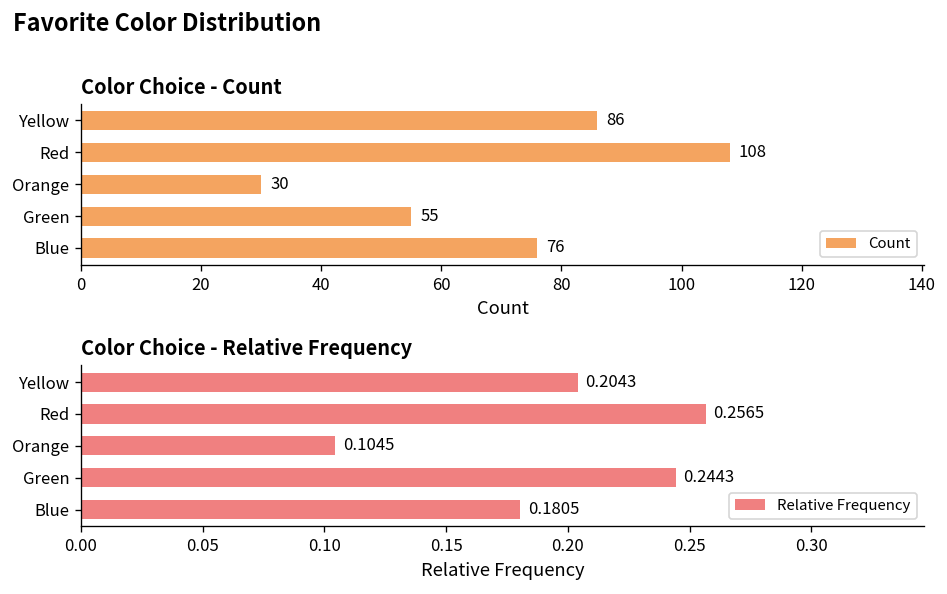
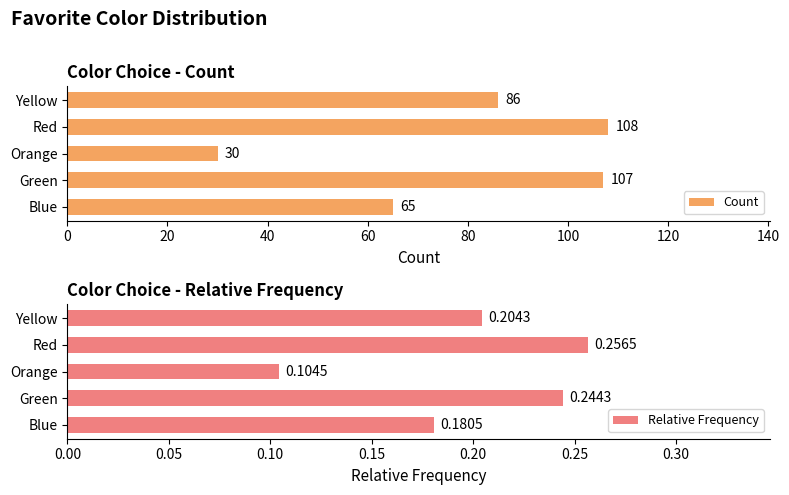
Color Choice - Count, Green: 55 -> 107
Color Choice - Count, Blue: 76 -> 65
